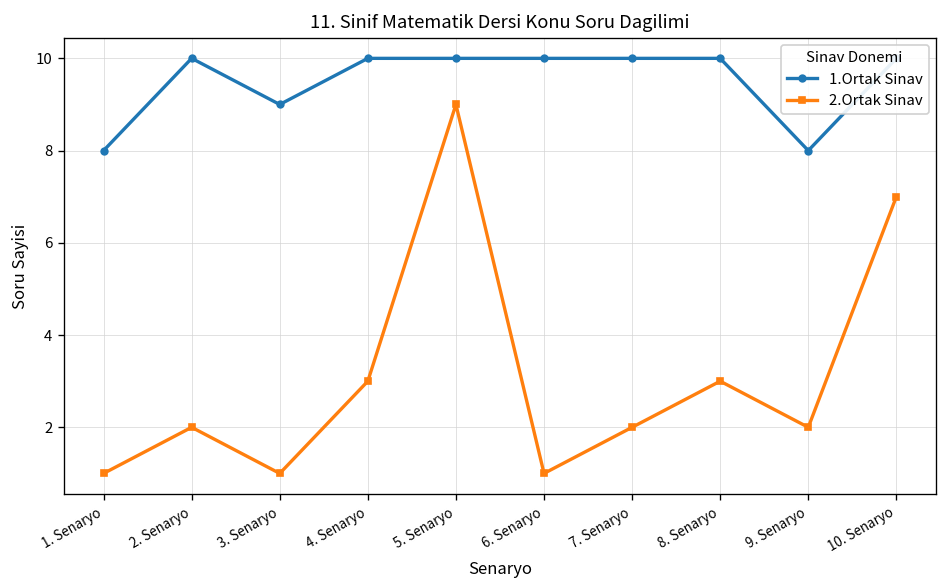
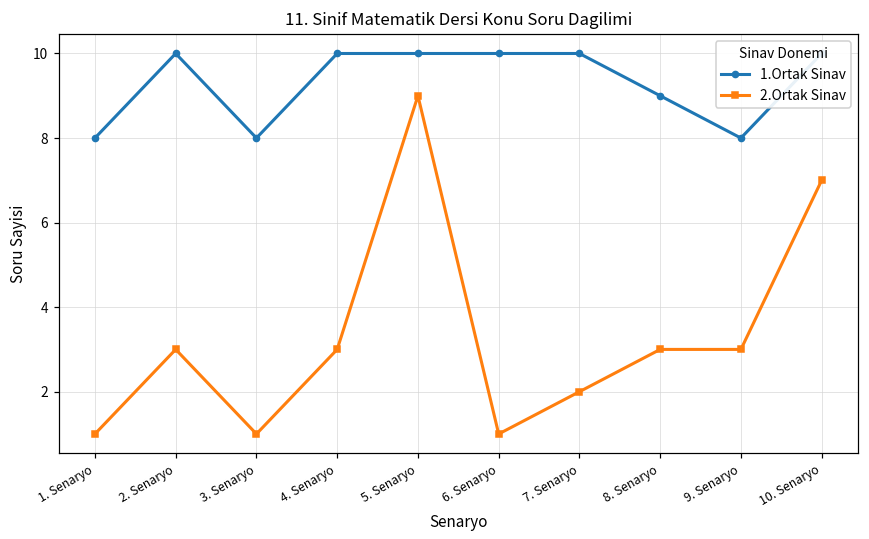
2.Ortak Sinav, 2. Senaryo: 2 -> 3
1.Ortak Sinav, 3. Senaryo: 9 -> 8
1.Ortak Sinav, 8. Senaryo: 10 -> 9
2.Ortak Sinav, 9. Senaryo: 2 -> 3
